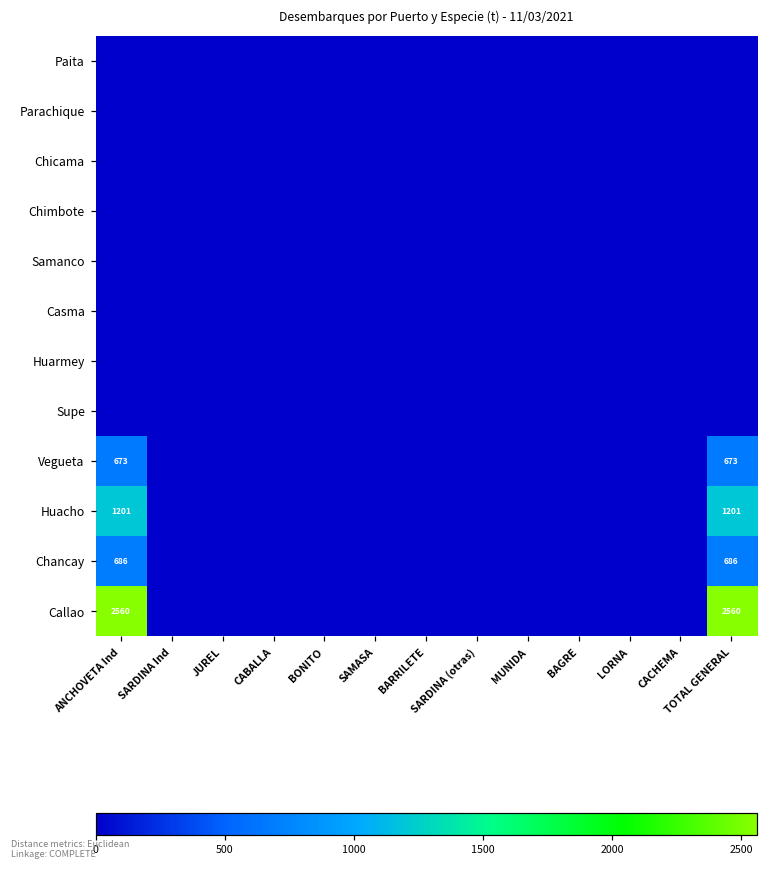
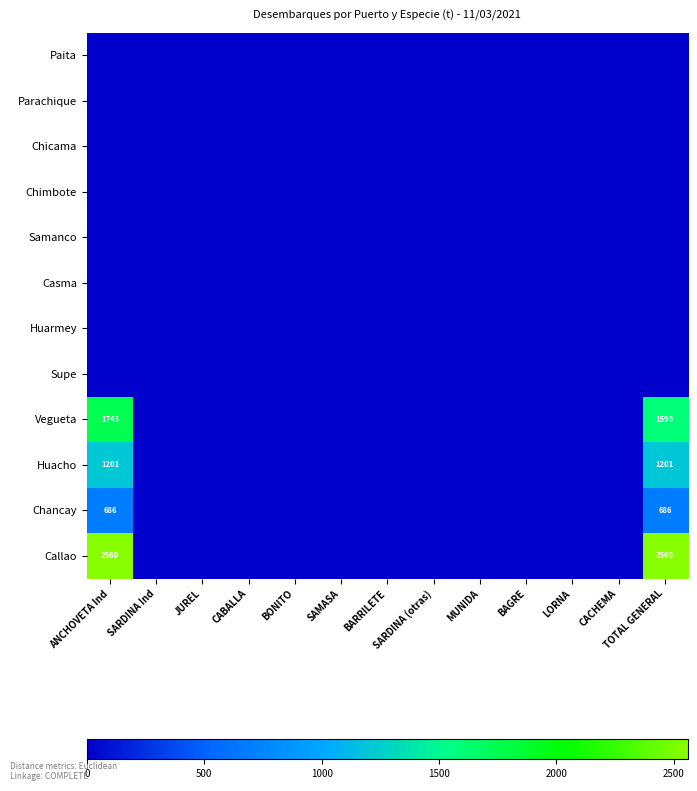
Vegueta, ANCHOVETA Ind: 673 -> 1743
Vegueta, TOTAL GENERAL: 673 -> 1590
